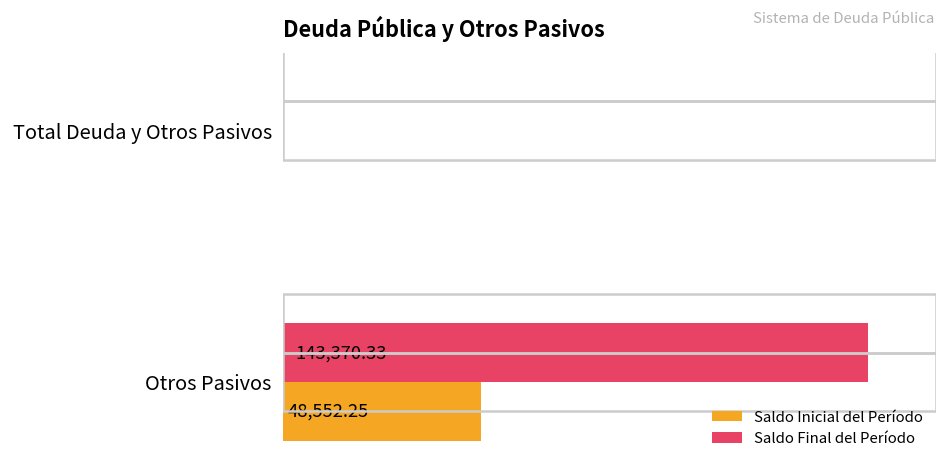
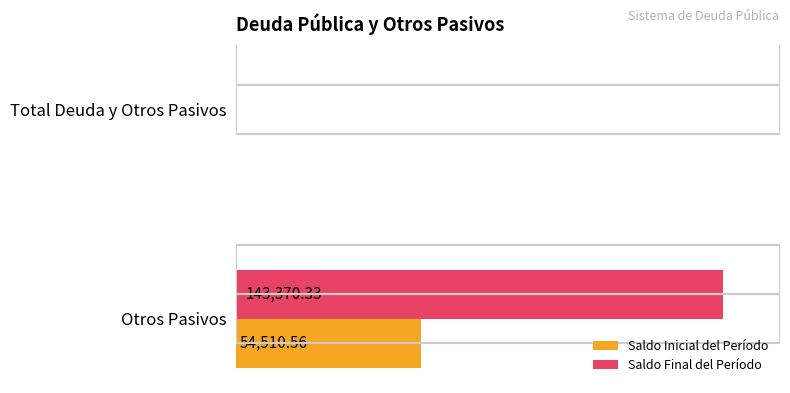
Saldo Inicial del Período, Otros Pasivos: 48,552.25 -> 54,510.56
